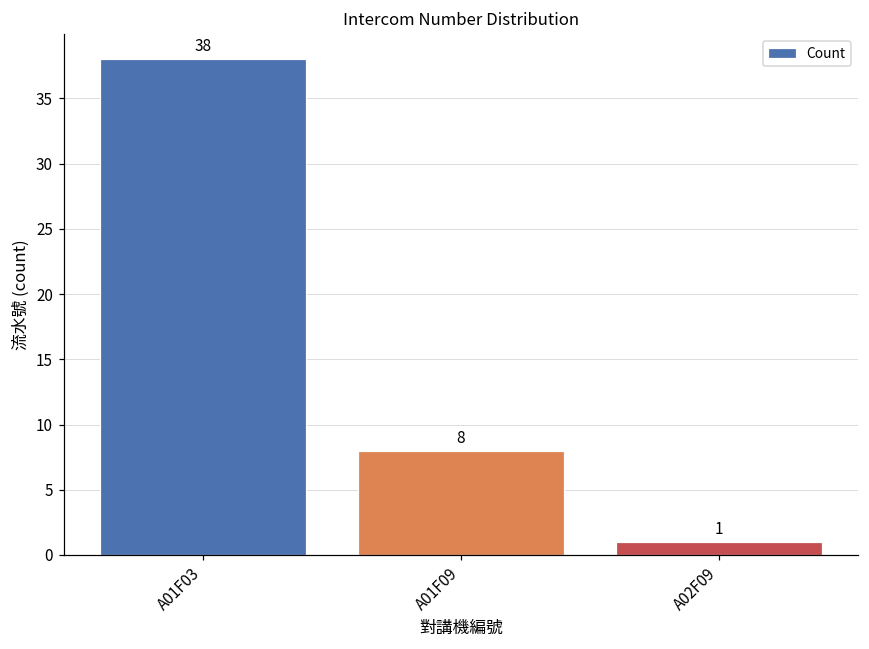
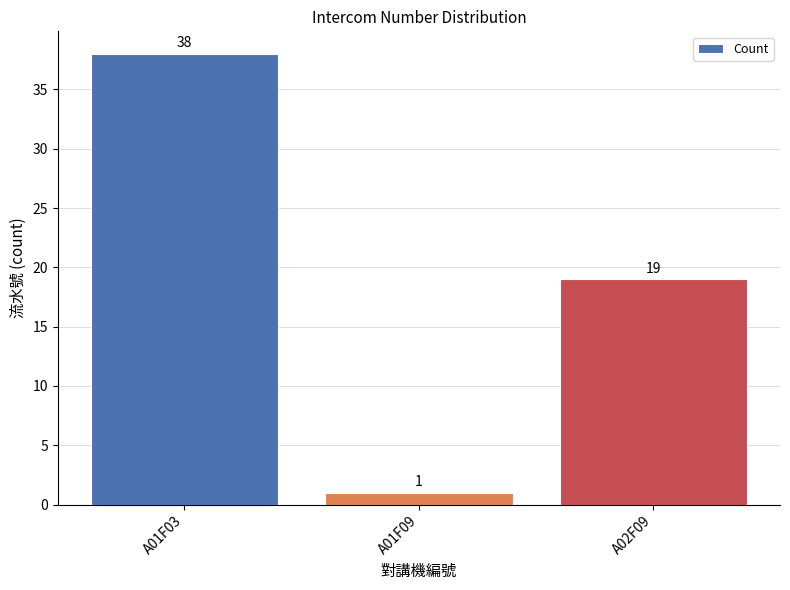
A01F09: 8 -> 1
A02F09: 1 -> 19
